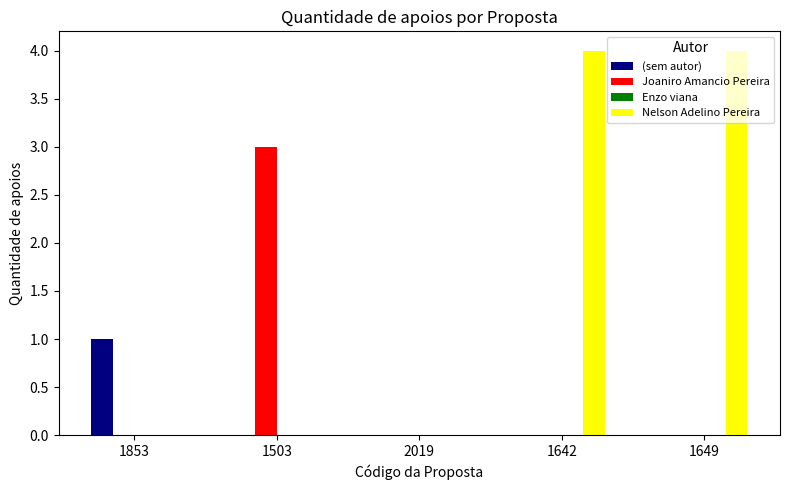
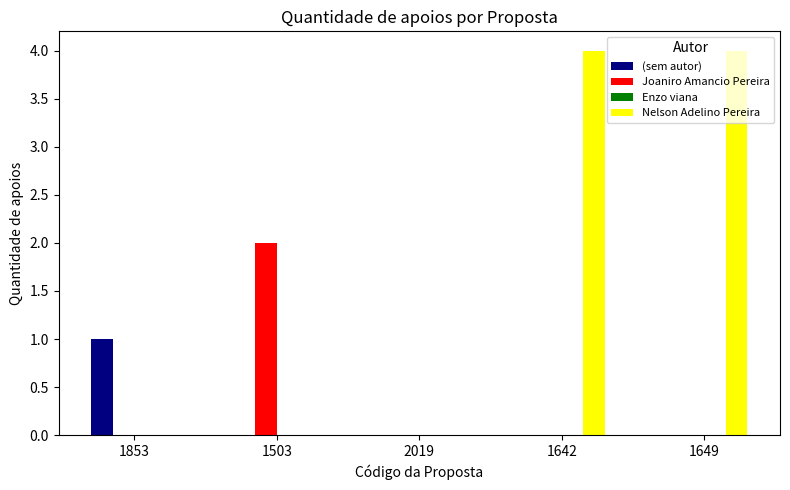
Joaniro Amancio Pereira, 1503: 3 -> 2
